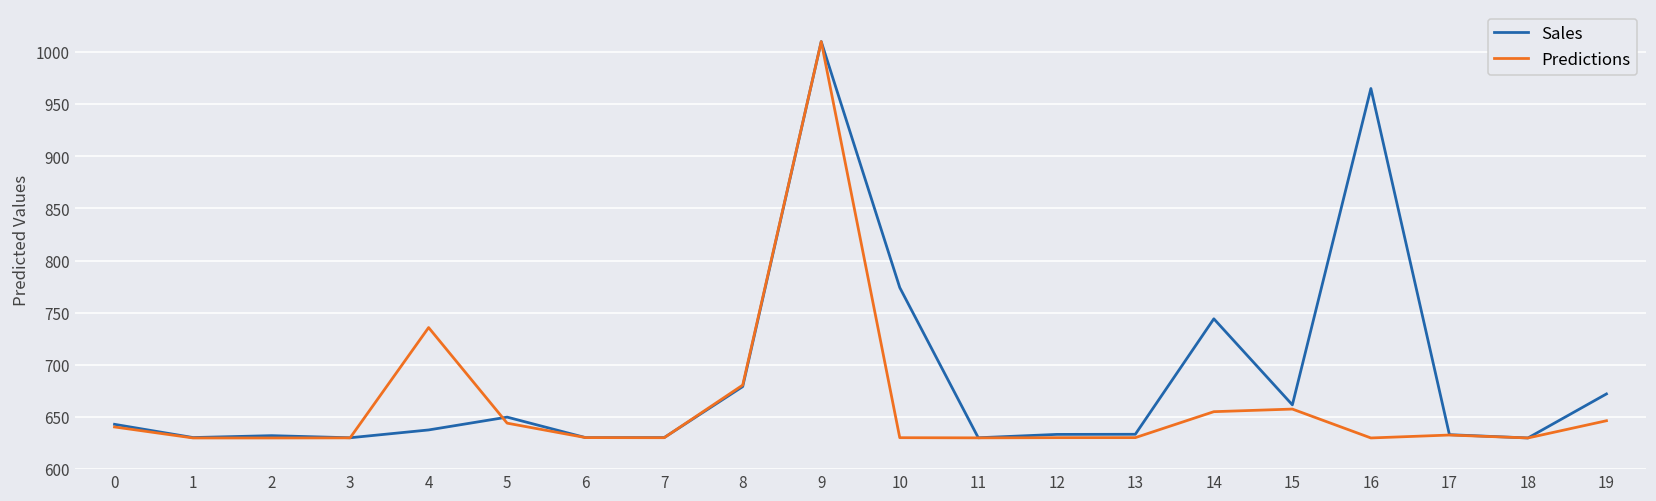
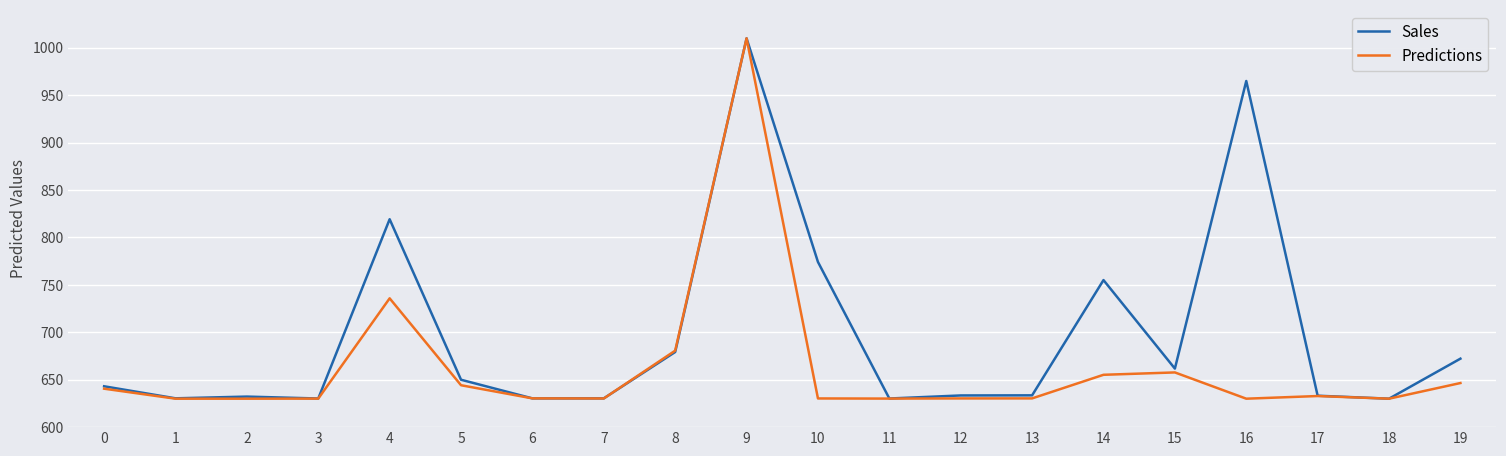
Sales, 4: 640 -> 820
Sales, 14: 740 -> 760
